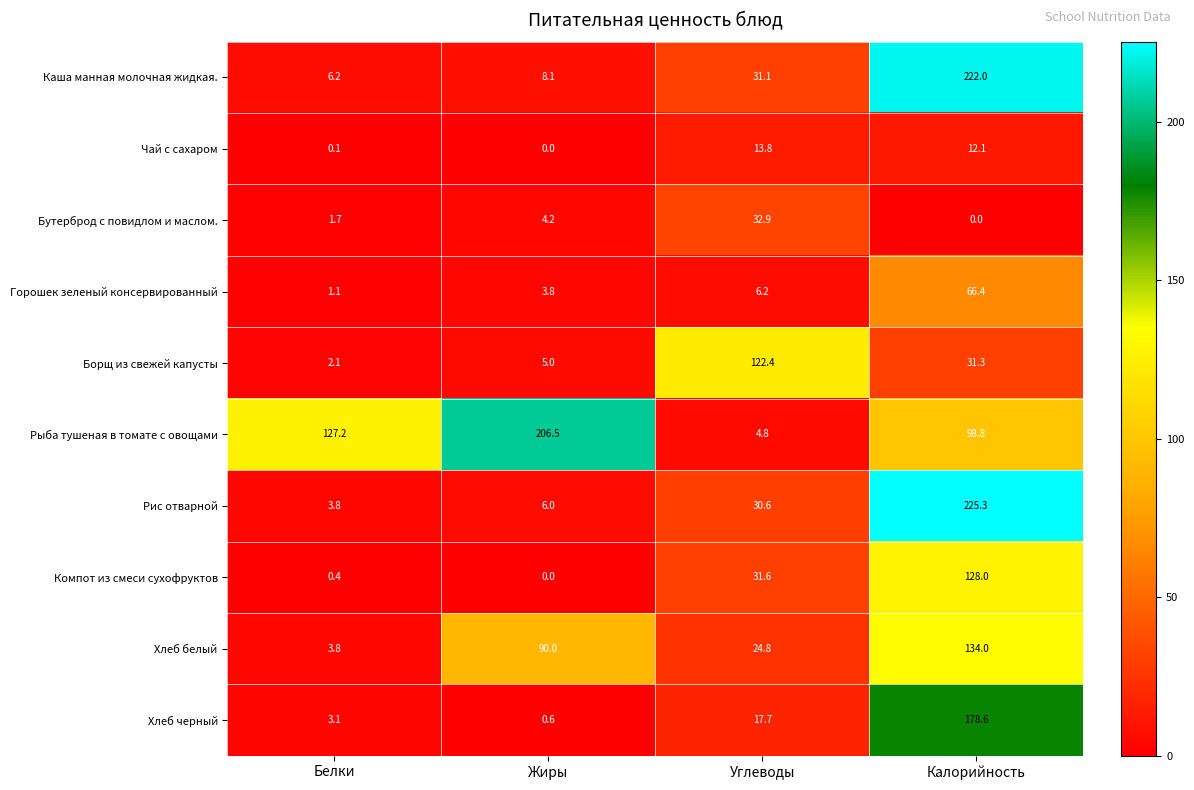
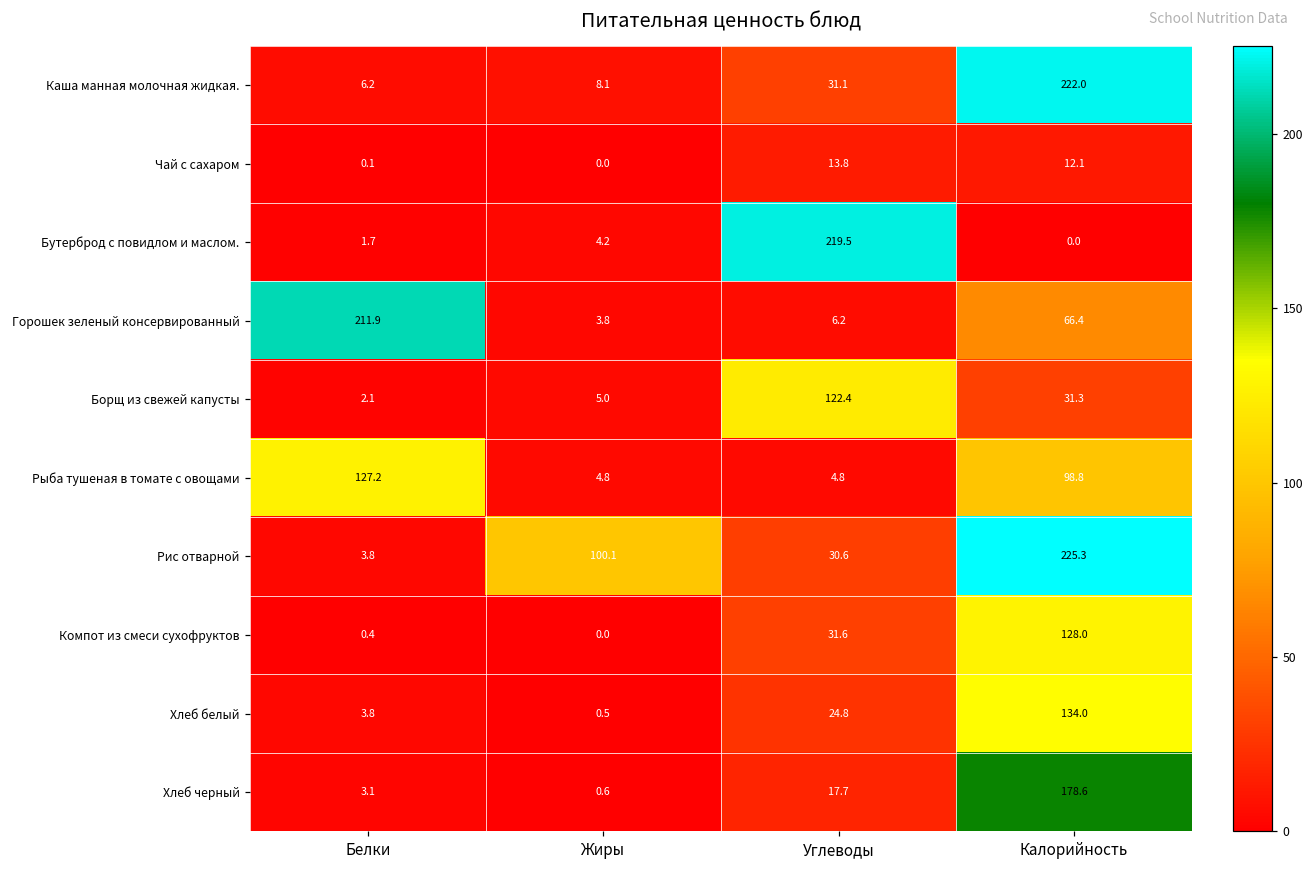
Бутерброд с повидлом и маслом., Углеводы: 32.9 -> 219.5
Горошек зеленый консервированный, Белки: 1.1 -> 211.9
Рыба тушеная в томате с овощами, Жиры: 206.5 -> 4.8
Рис отварной, Жиры: 6.0 -> 100.1
Хлеб белый, Жиры: 90.0 -> 0.5
